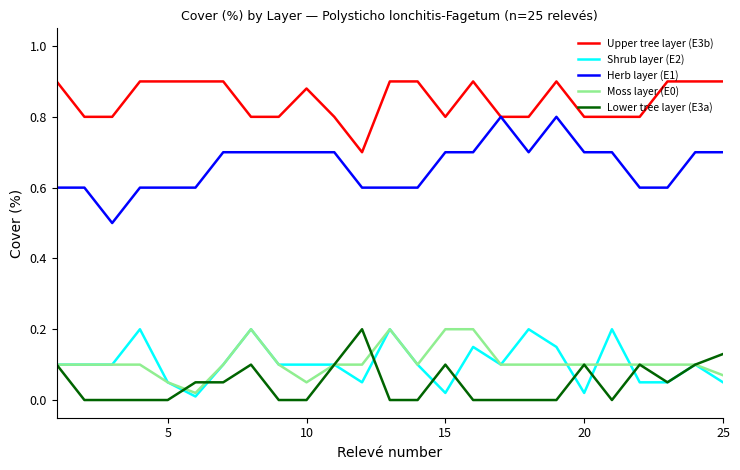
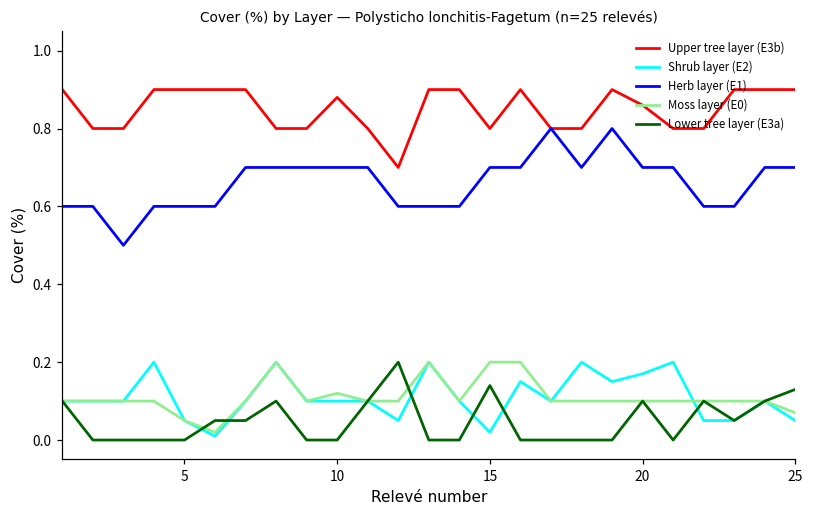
Moss layer (E0), 10: 0.05 -> 0.12
Lower tree layer (E3a), 15: 0.10 -> 0.14
Upper tree layer (E3b), 20: 0.80 -> 0.86
Shrub layer (E2), 20: 0.02 -> 0.17
